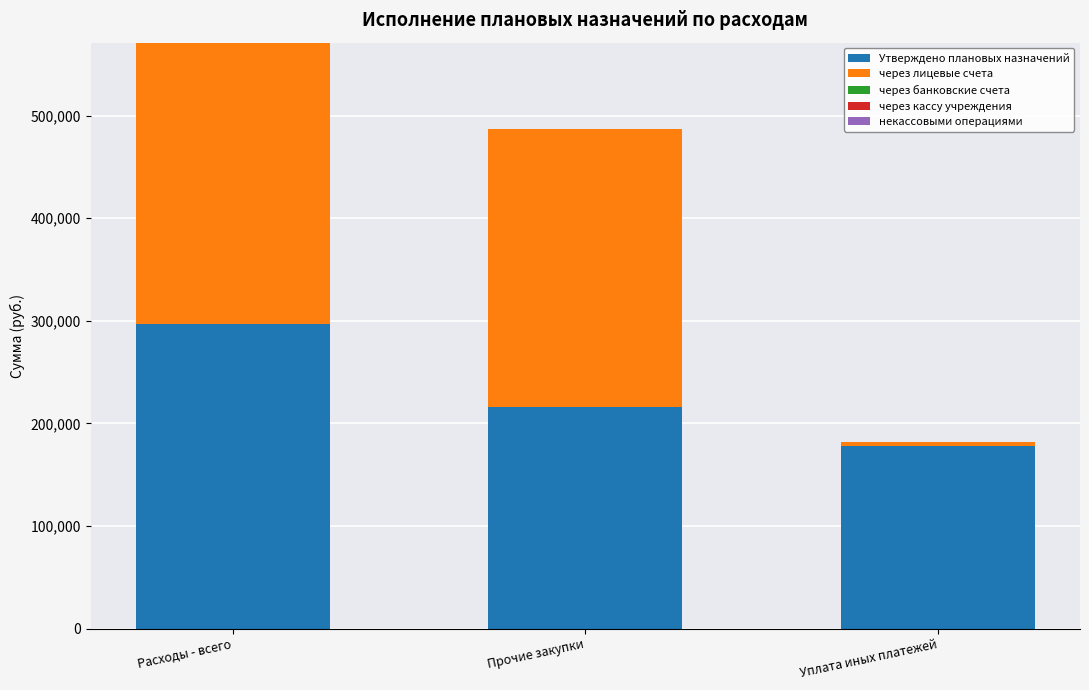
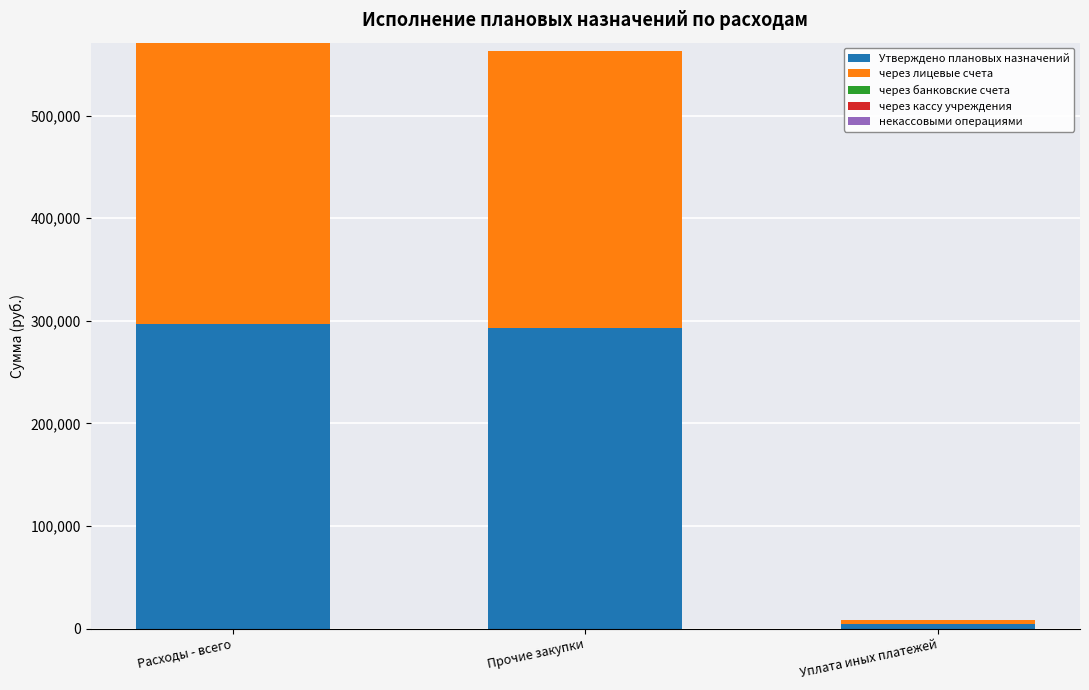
Утверждено плановых назначений, Прочие закупки: 216,000 -> 292,000
Утверждено плановых назначений, Уплата иных платежей: 178,000 -> 4,000
